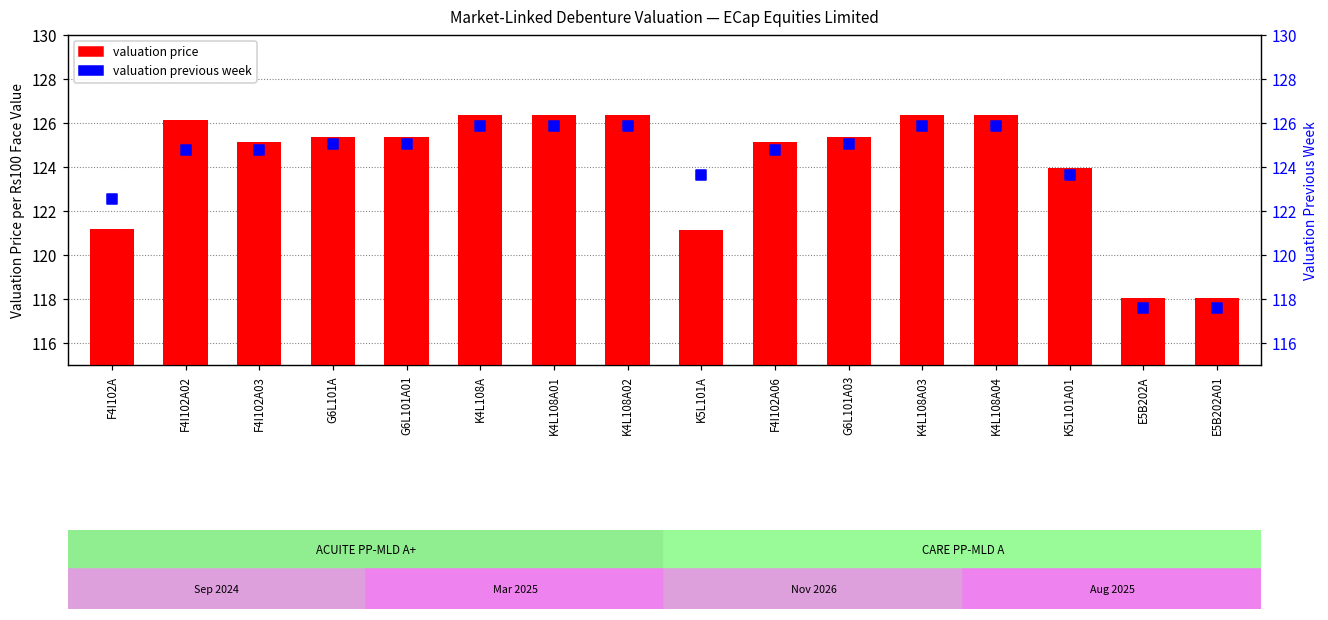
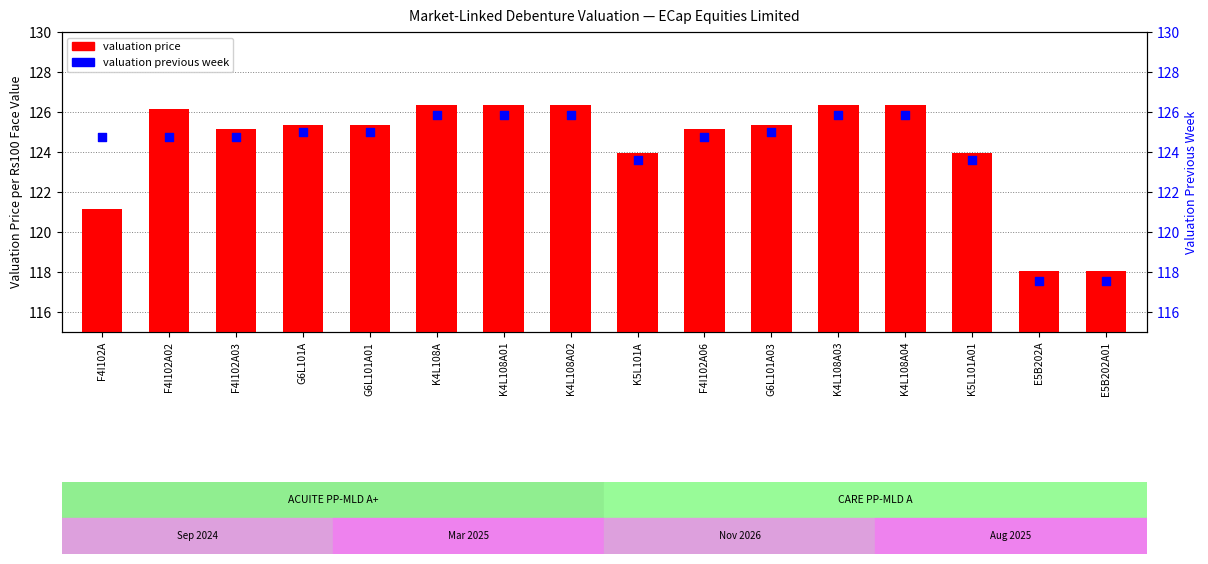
valuation price, K5L101A: 121.1 -> 124.0
valuation previous week, F4I102A: 122.5 -> 124.8
